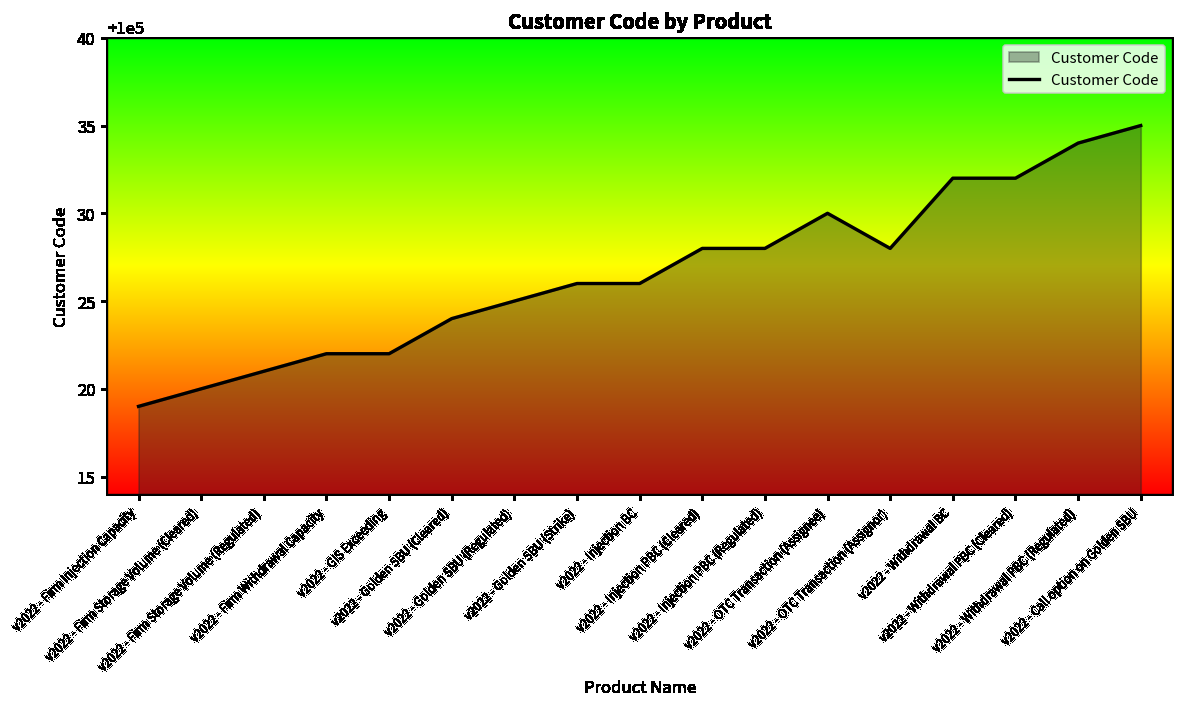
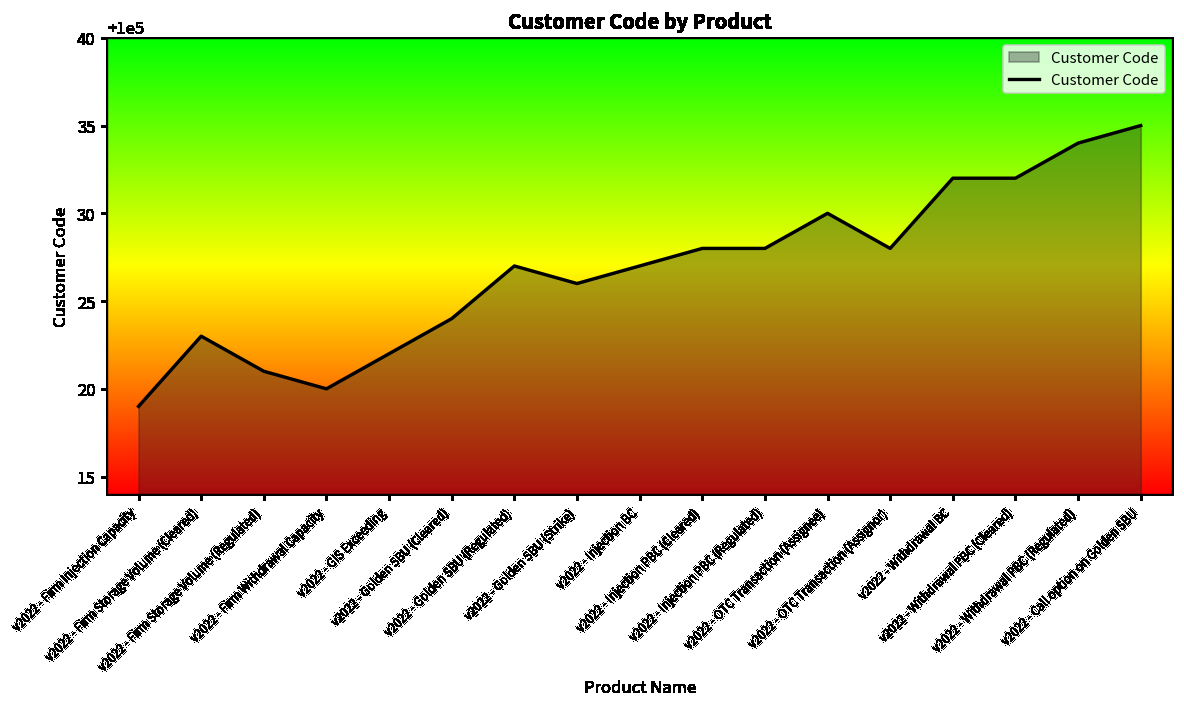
v2022 - Firm Storage Volume (Cleared): 100020 -> 100023
v2022 - Firm Withdrawal Capacity: 100022 -> 100020
v2022 - Golden SBU (Regulated): 100025 -> 100027
v2022 - Injection BC: 100026 -> 100027
